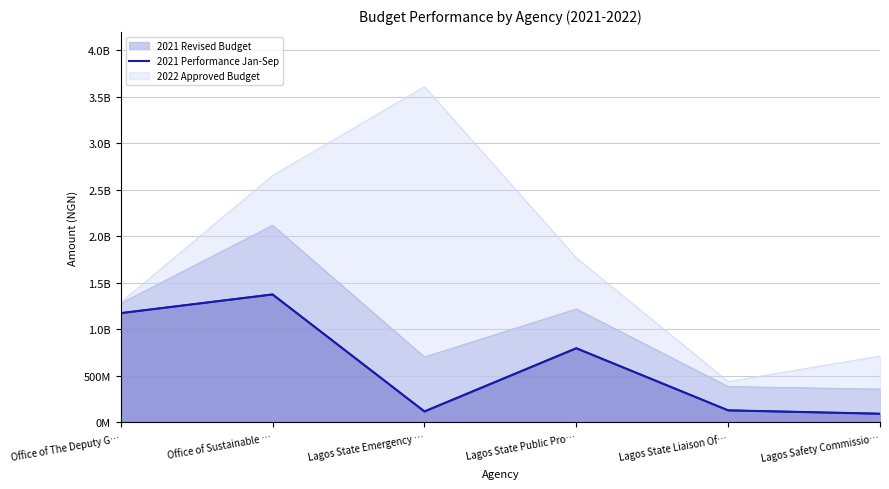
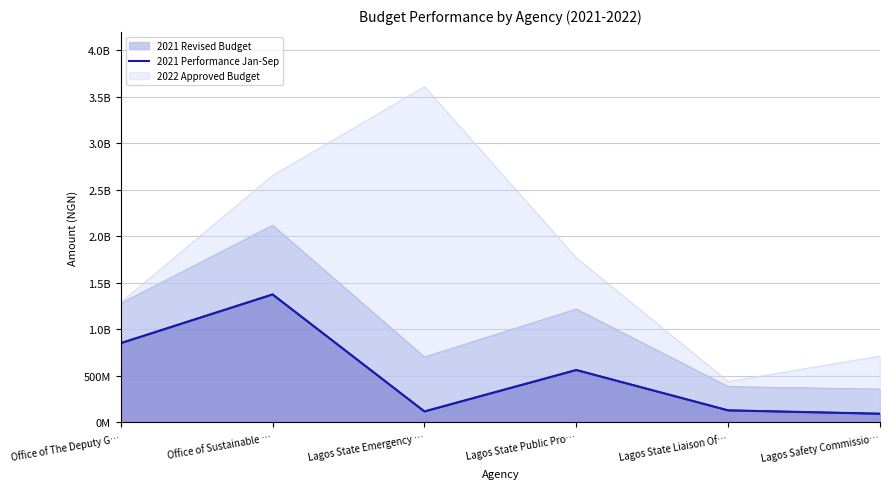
2021 Performance Jan-Sep, Office of The Deputy G…: 1200000000 -> 900000000
2021 Performance Jan-Sep, Lagos State Public Pro…: 800000000 -> 600000000
